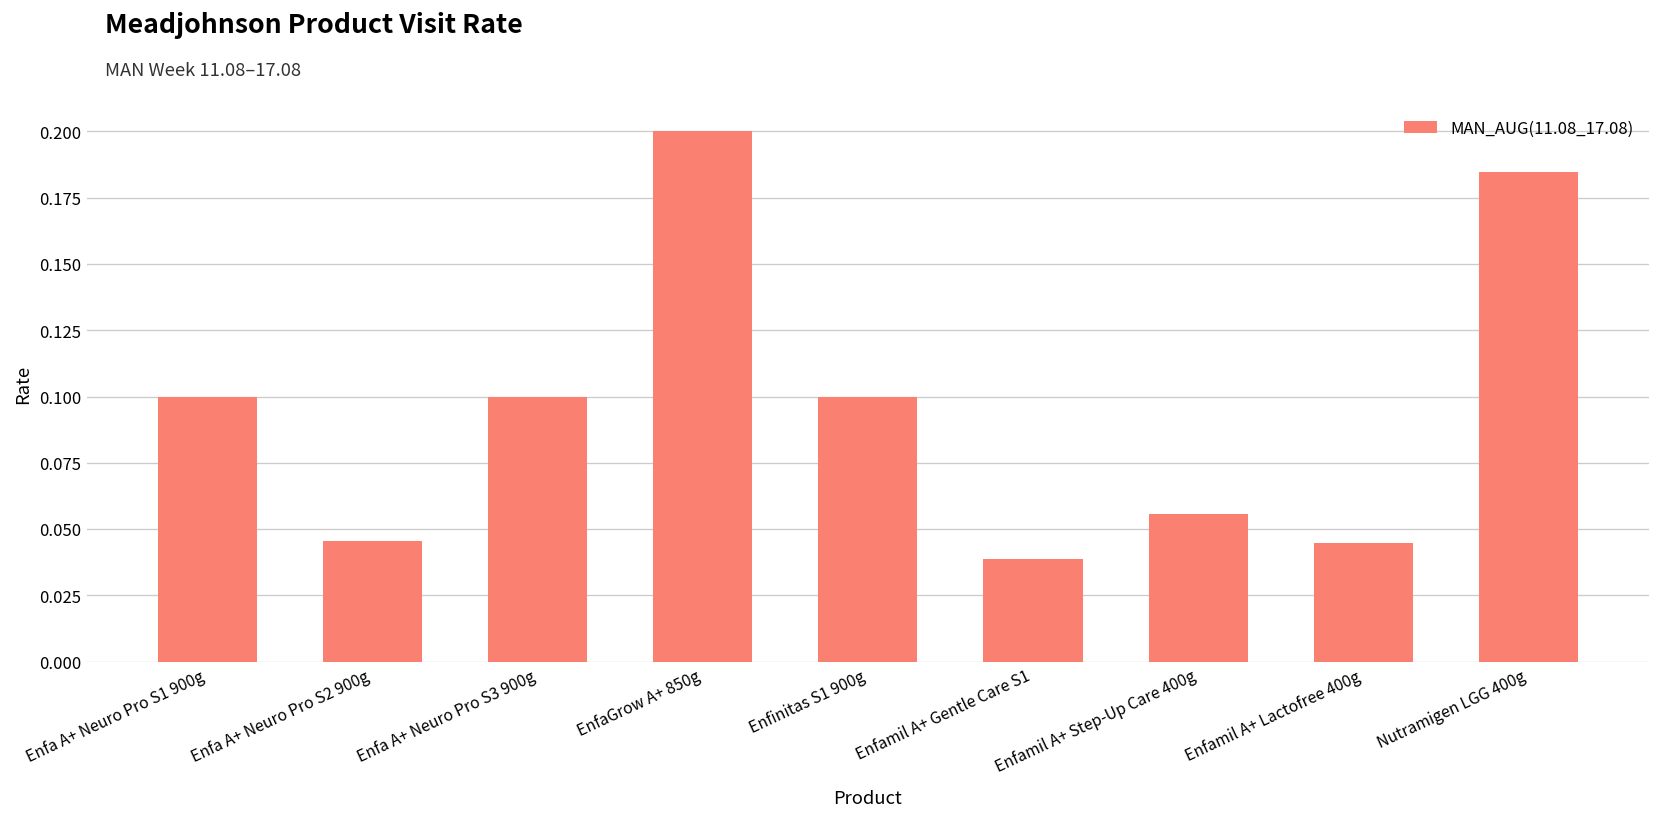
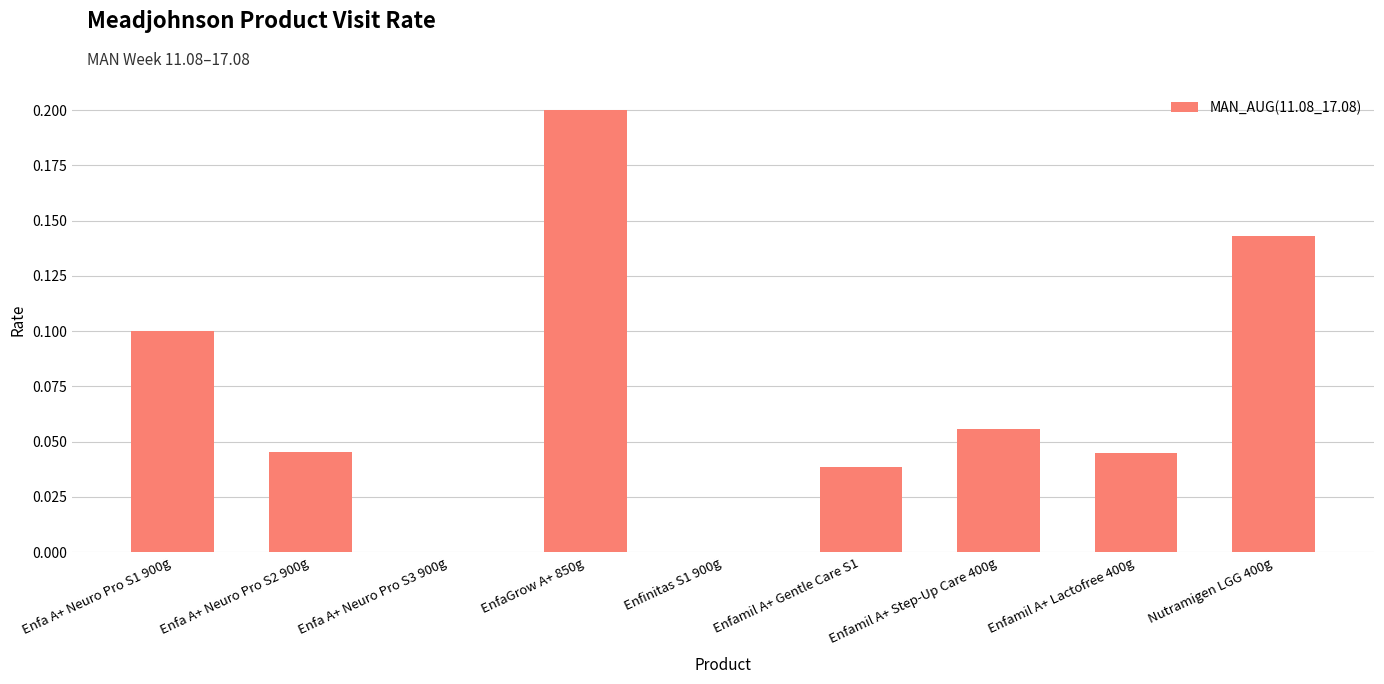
Enfa A+ Neuro Pro S3 900g: 0.1 -> 0.0
Enfinitas S1 900g: 0.1 -> 0.0
Nutramigen LGG 400g: 0.184 -> 0.143
